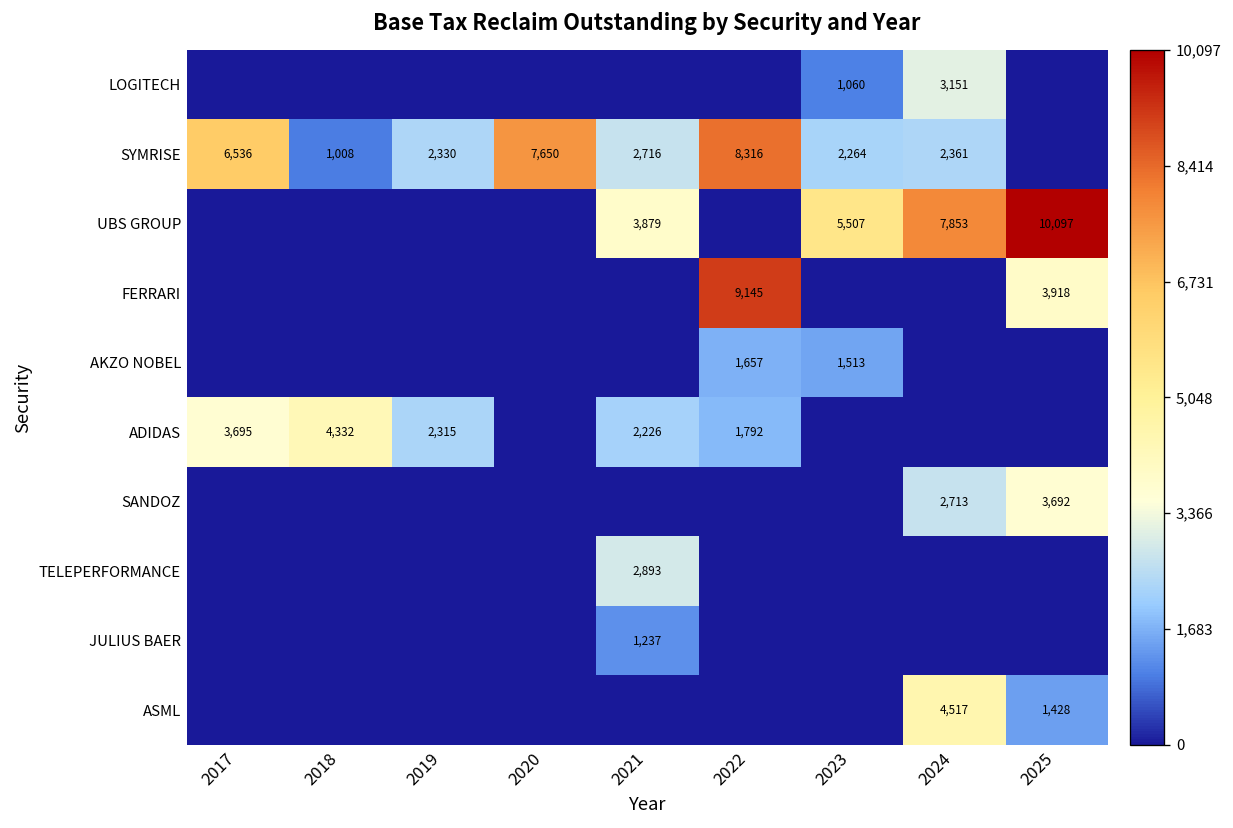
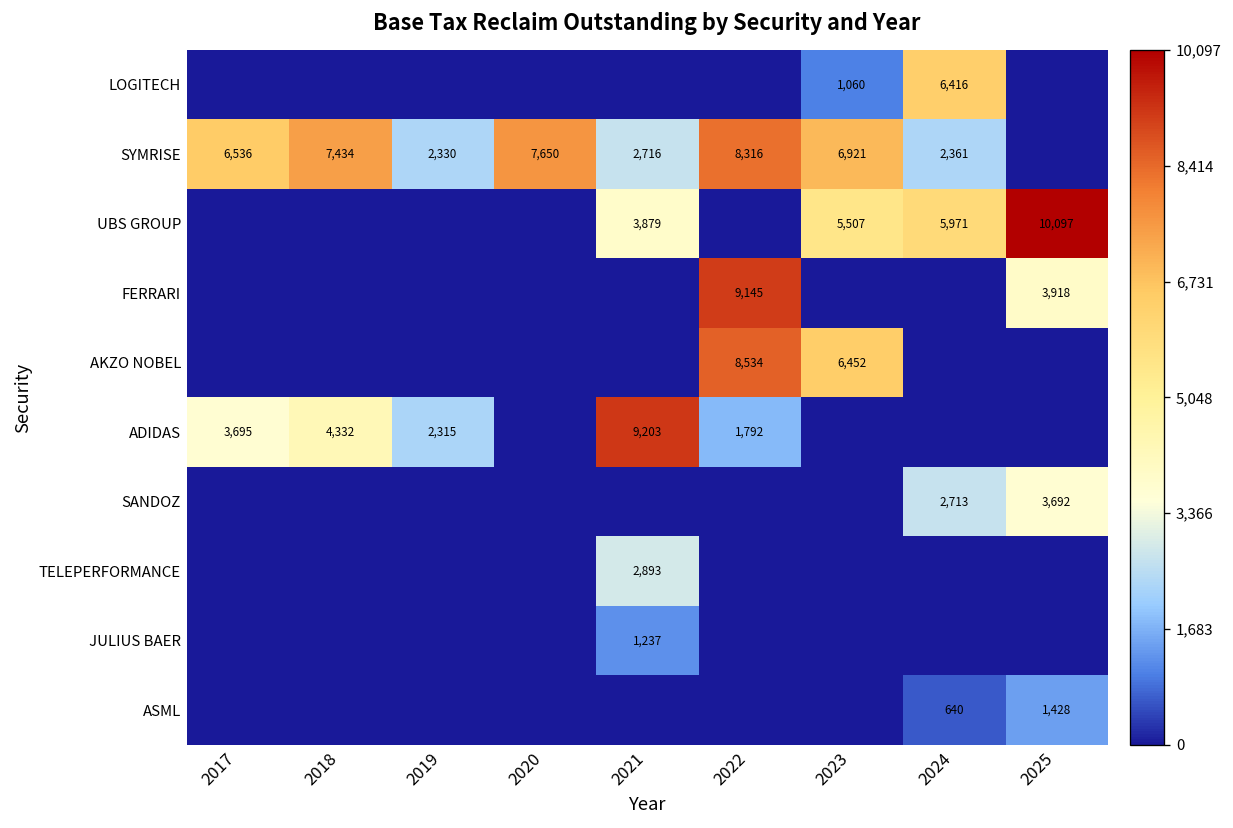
LOGITECH, 2024: 3,151 -> 6,416
SYMRISE, 2018: 1,008 -> 7,434
SYMRISE, 2023: 2,264 -> 6,921
UBS GROUP, 2024: 7,853 -> 5,971
AKZO NOBEL, 2022: 1,657 -> 8,534
AKZO NOBEL, 2023: 1,513 -> 6,452
ADIDAS, 2021: 2,226 -> 9,203
ASML, 2024: 4,517 -> 640
